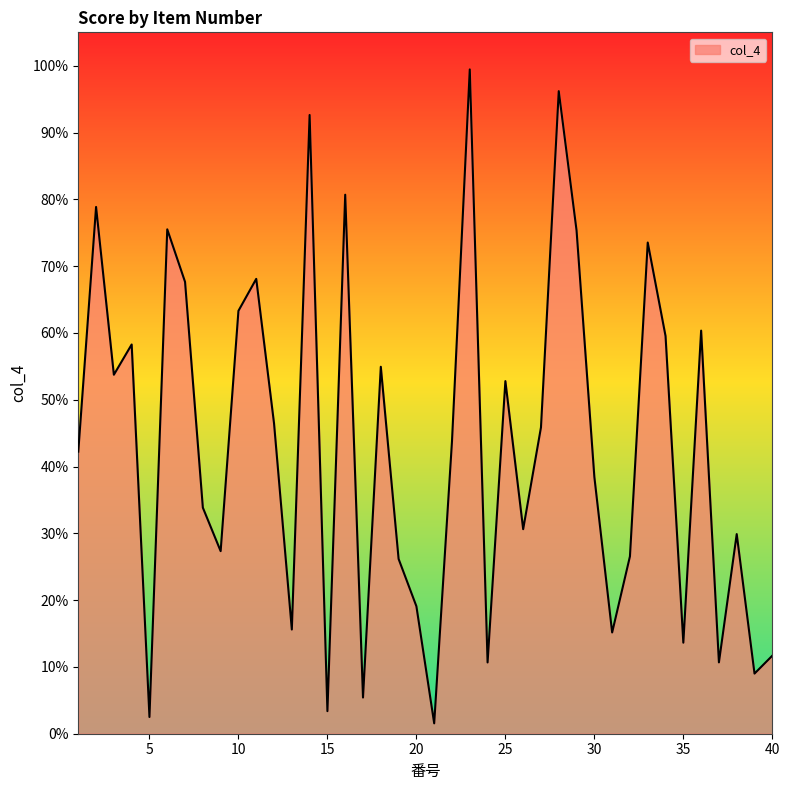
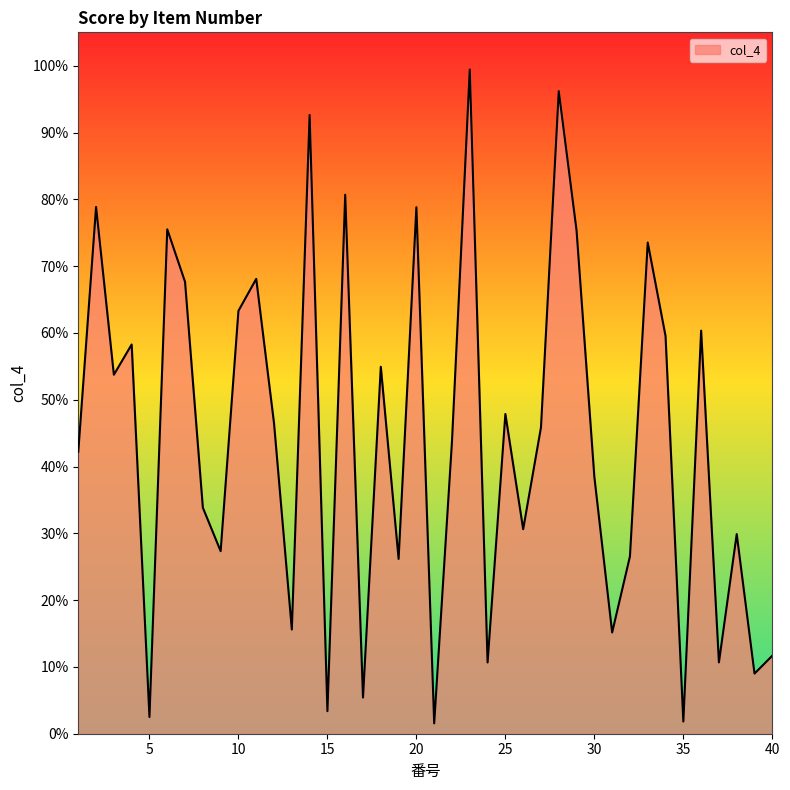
20: 19% -> 79%
25: 53% -> 48%
35: 14% -> 2%
